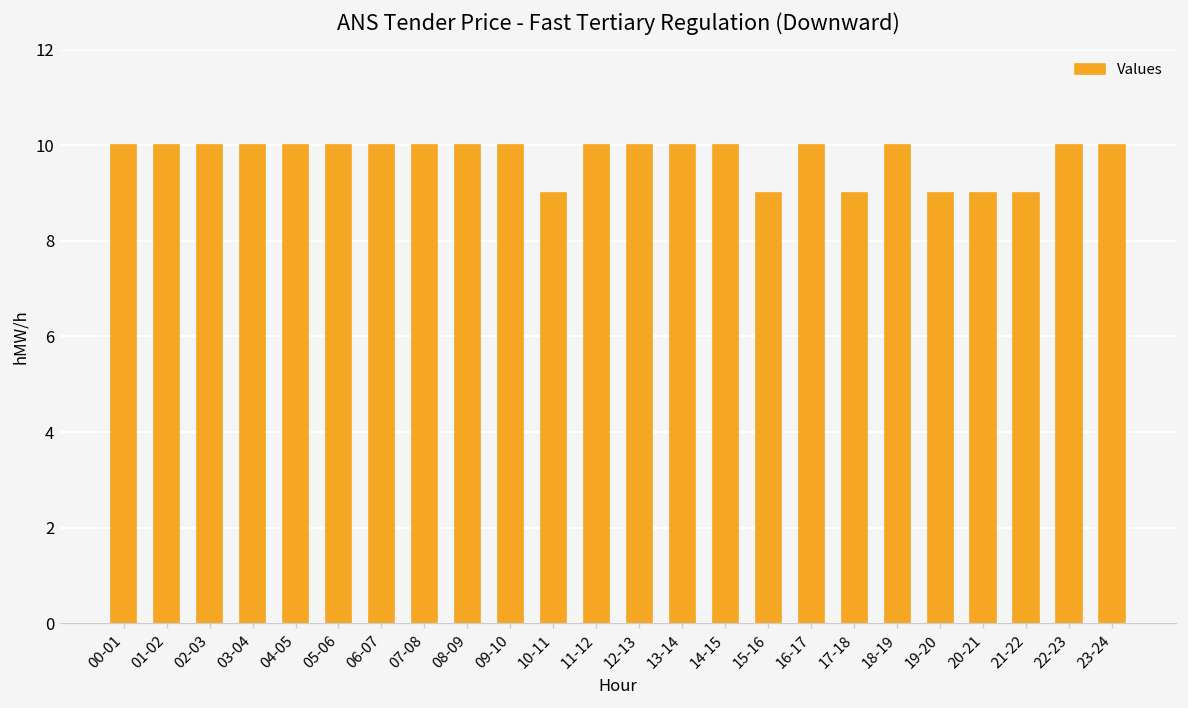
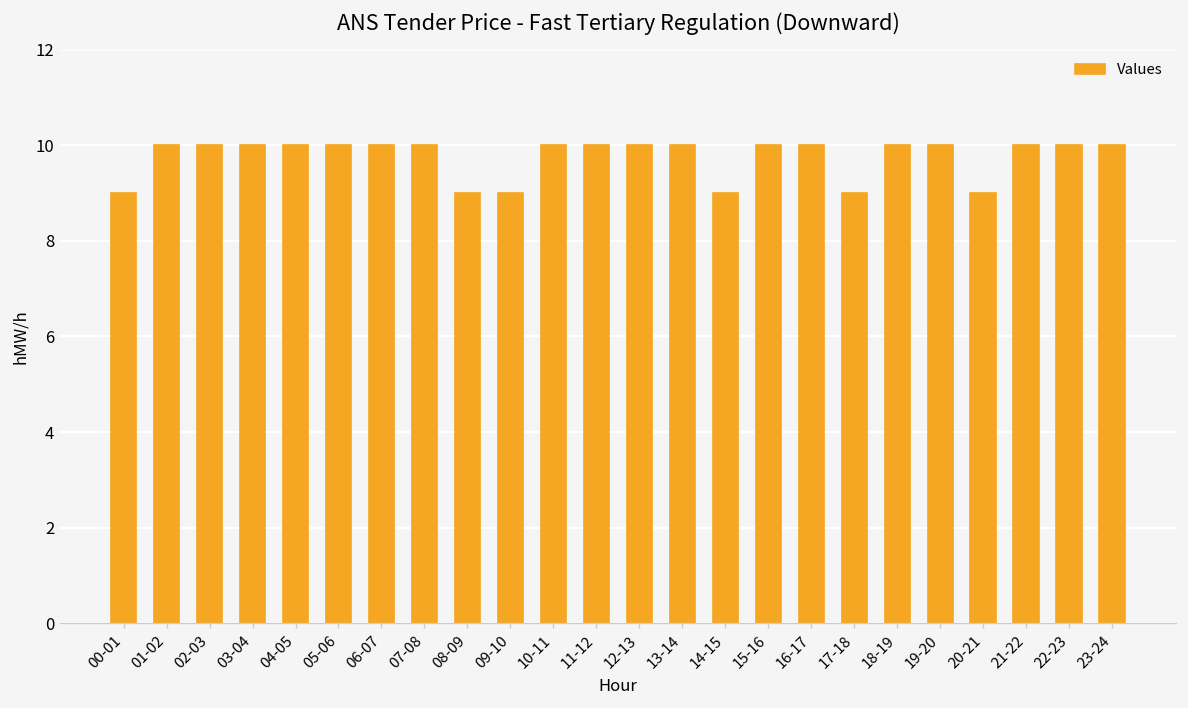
00-01: 10 -> 9
08-09: 10 -> 9
09-10: 10 -> 9
10-11: 9 -> 10
14-15: 10 -> 9
15-16: 9 -> 10
19-20: 9 -> 10
21-22: 9 -> 10
